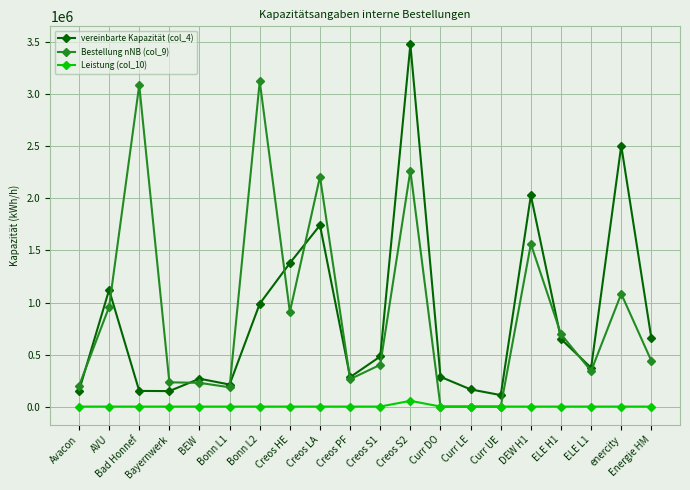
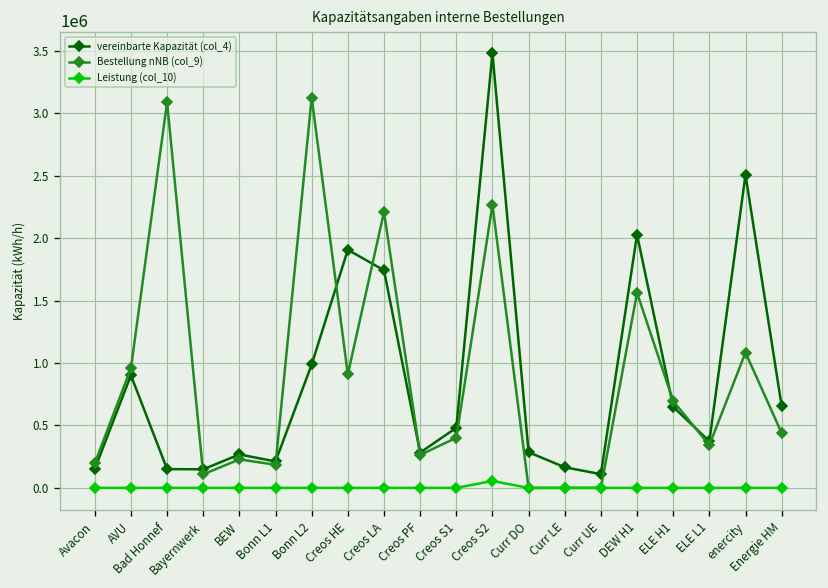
vereinbarte Kapazität (col_4), AVU: 1120000 -> 900000
Bestellung nNB (col_9), Bayernwerk: 230000 -> 110000
vereinbarte Kapazität (col_4), Creos HE: 1380000 -> 1910000
